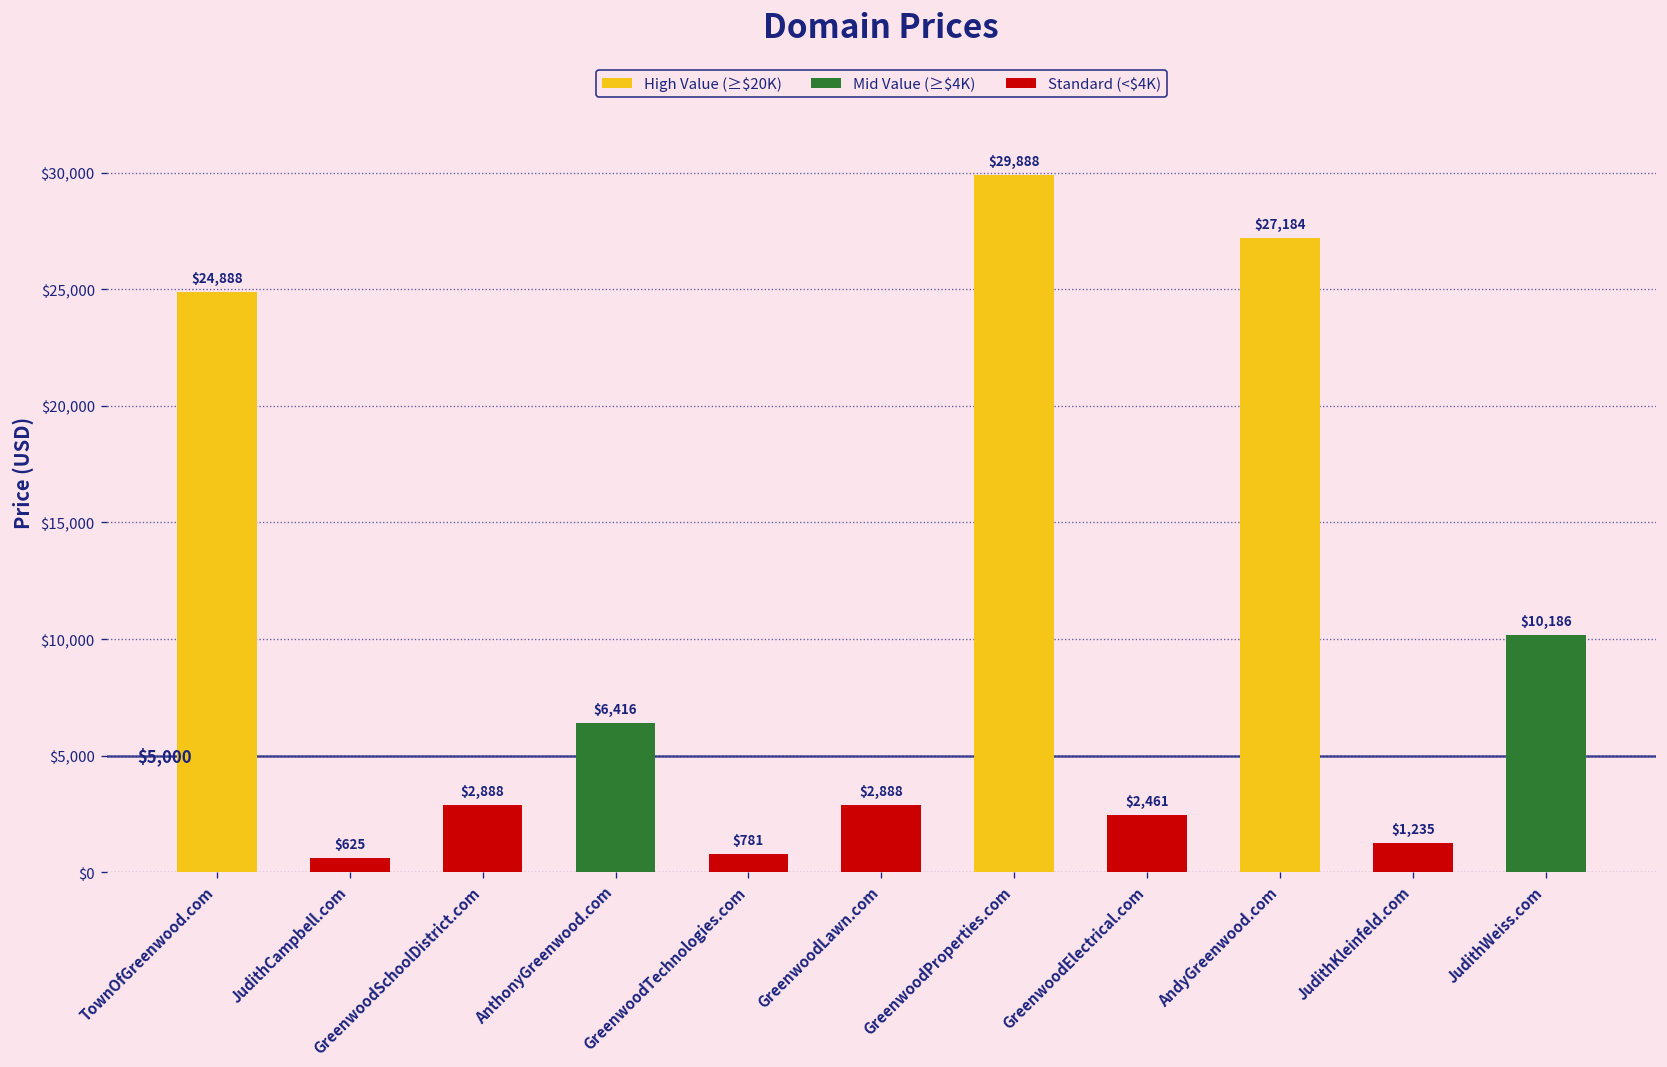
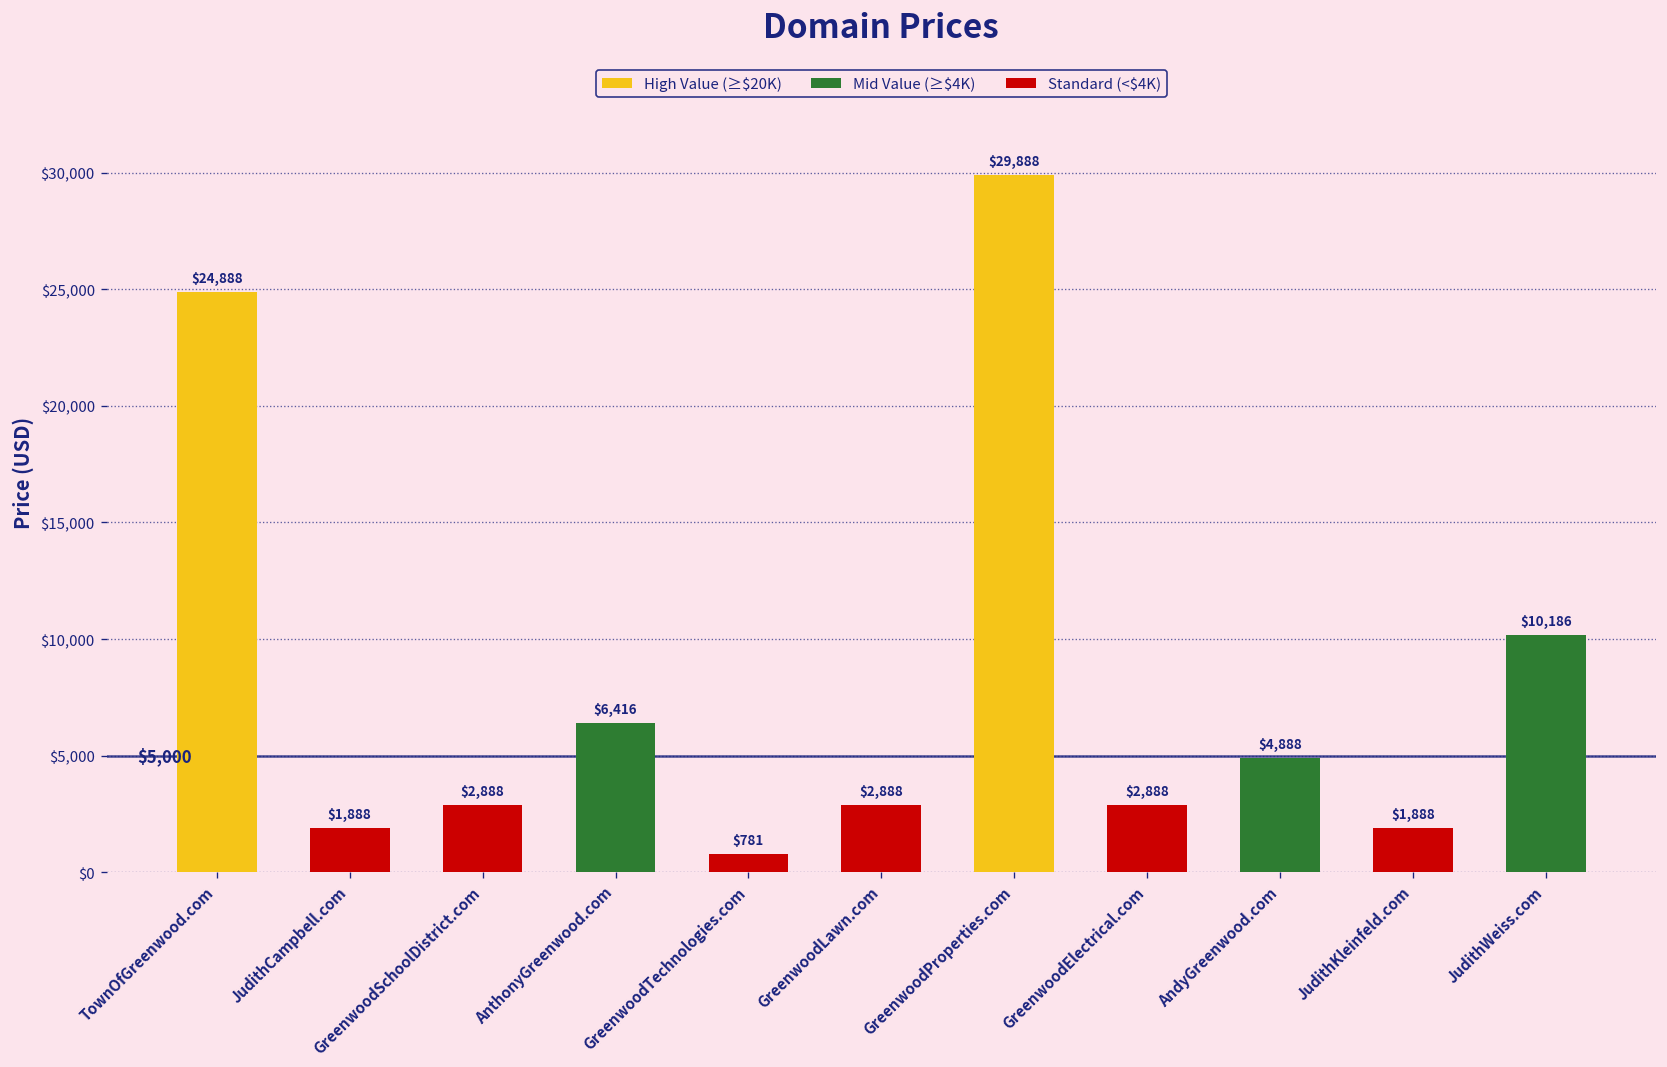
JudithCampbell.com: $625 -> $1,888
GreenwoodElectrical.com: $2,461 -> $2,888
AndyGreenwood.com: $27,184 -> $4,888
JudithKleinfeld.com: $1,235 -> $1,888
